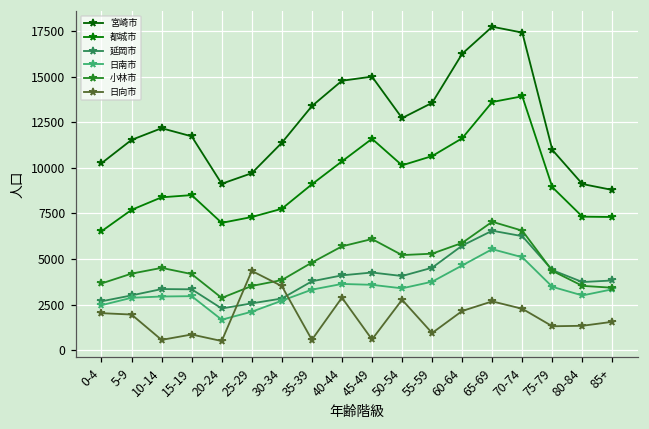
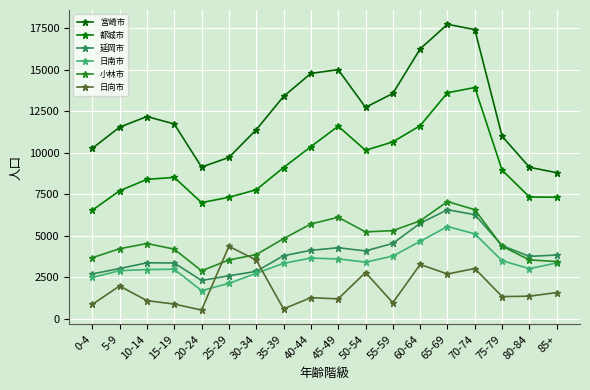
日向市, 0-4: 2000 -> 900
日向市, 10-14: 600 -> 1100
日向市, 40-44: 2900 -> 1300
日向市, 45-49: 600 -> 1200
日向市, 60-64: 2200 -> 3300
日向市, 70-74: 2300 -> 3000
